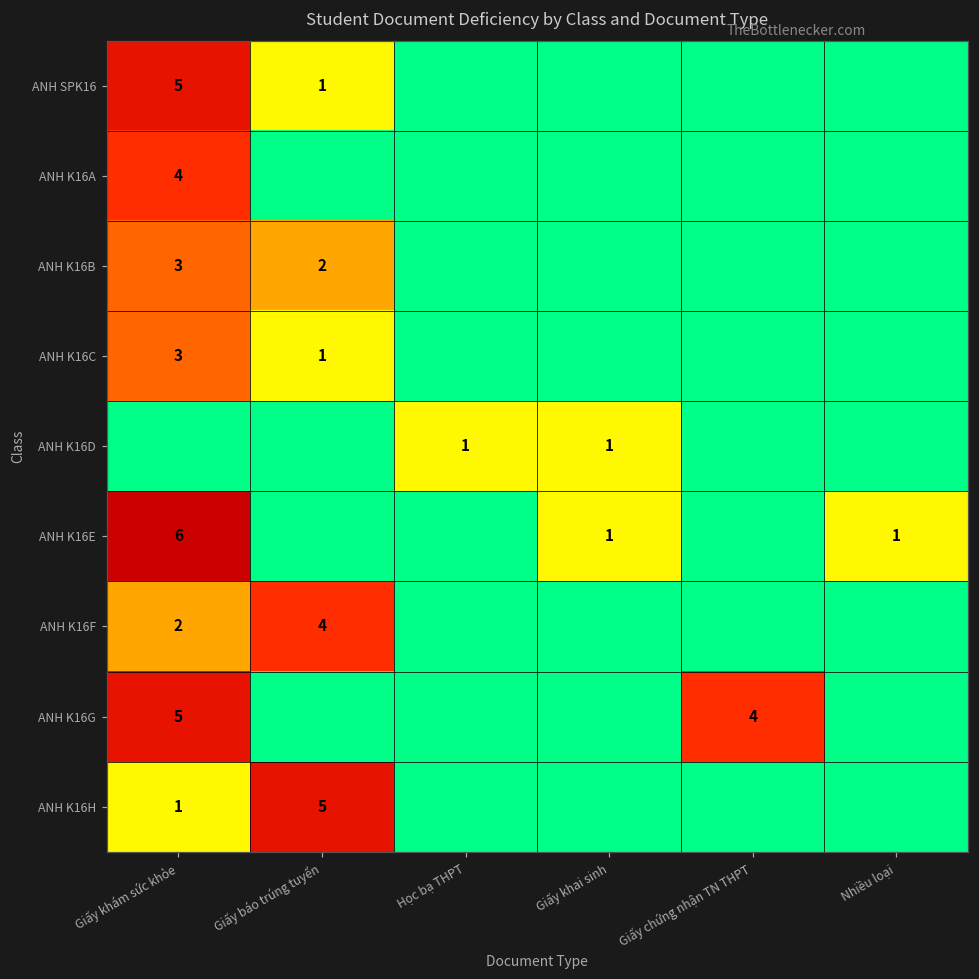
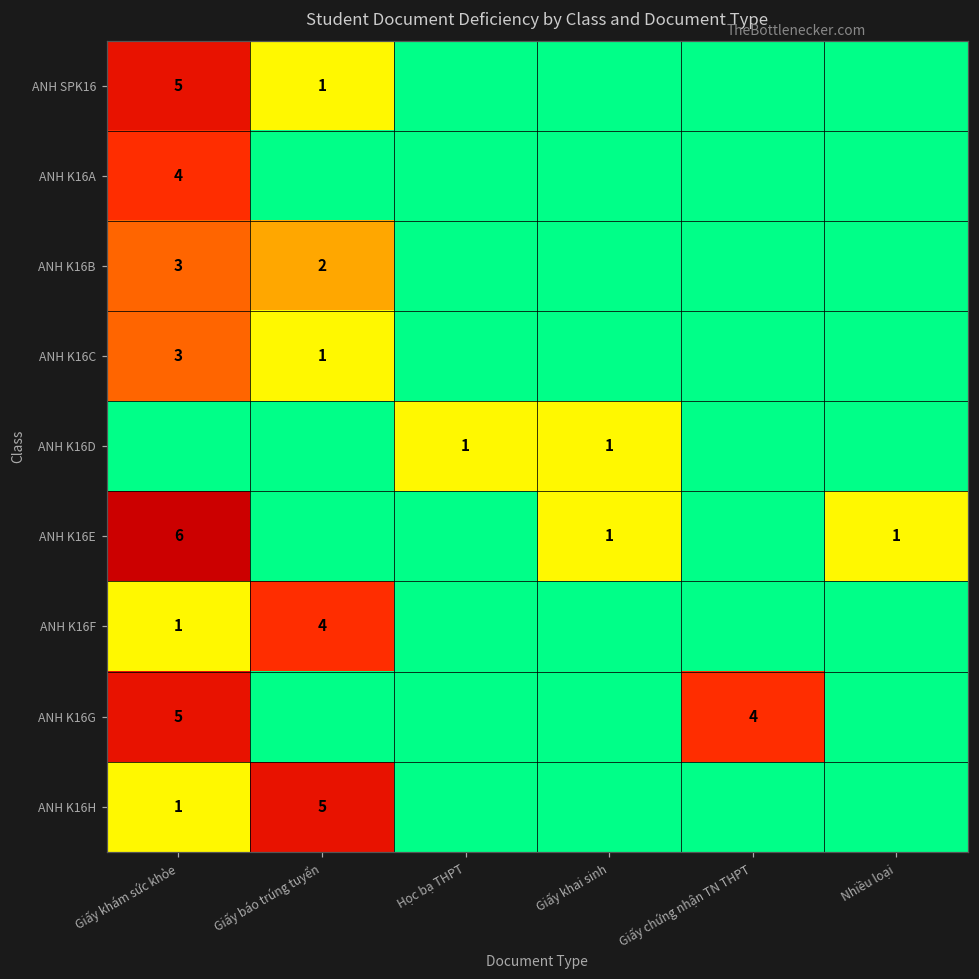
ANH K16F, Giấy khám sức khỏe: 2 -> 1
